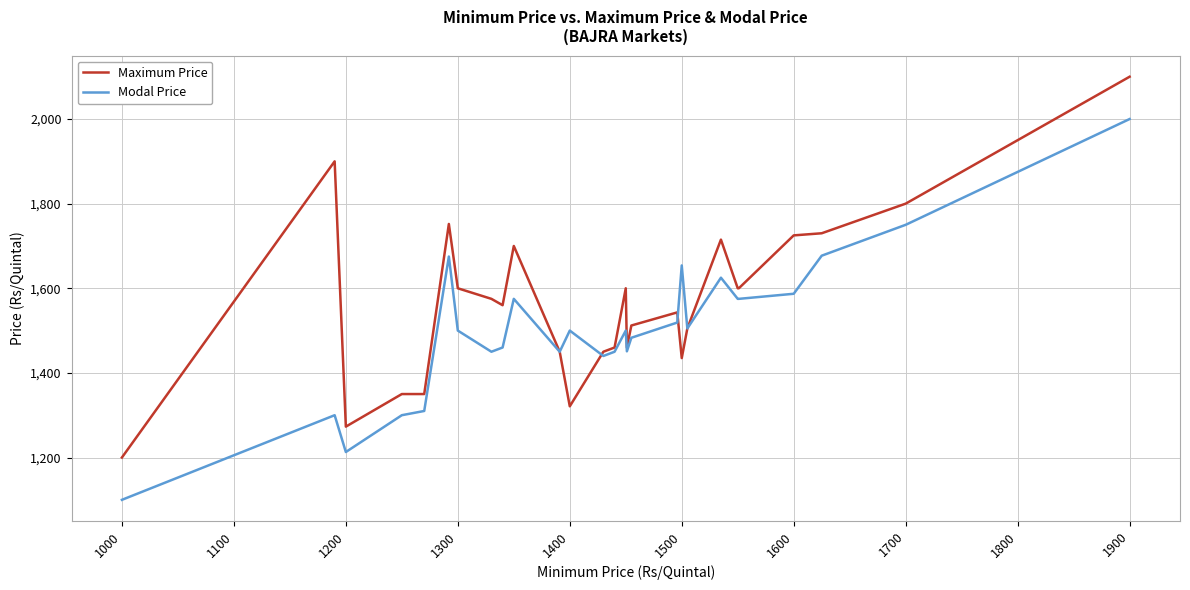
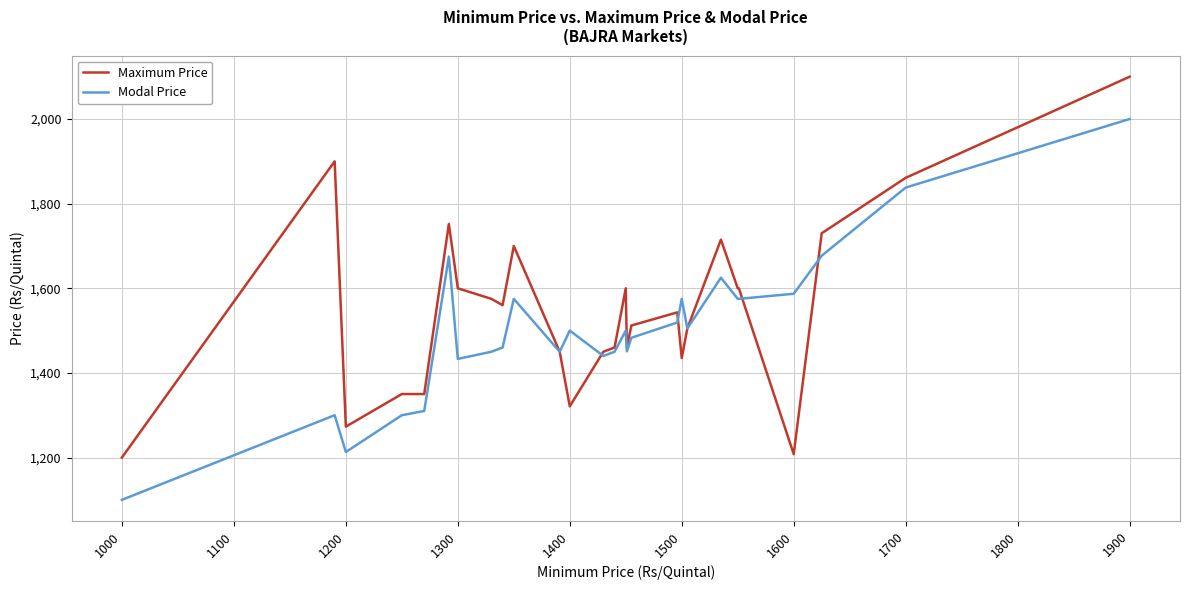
Modal Price, 1300: 1,500 -> 1,430
Modal Price, 1500: 1,650 -> 1,580
Maximum Price, 1600: 1,730 -> 1,210
Maximum Price, 1700: 1,800 -> 1,860
Modal Price, 1700: 1,750 -> 1,840
